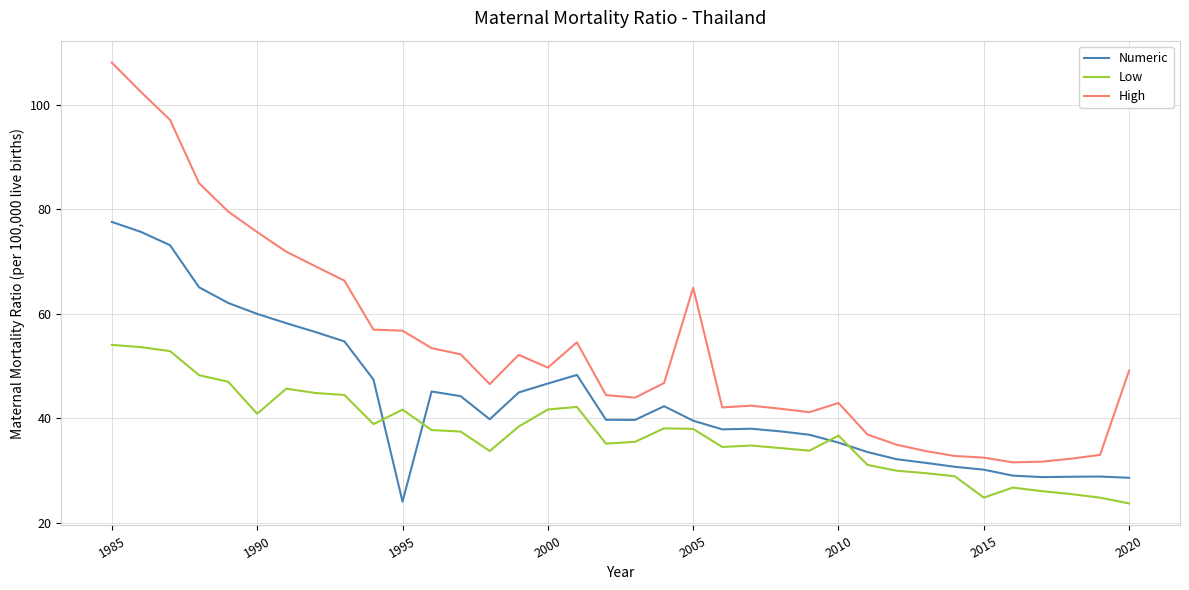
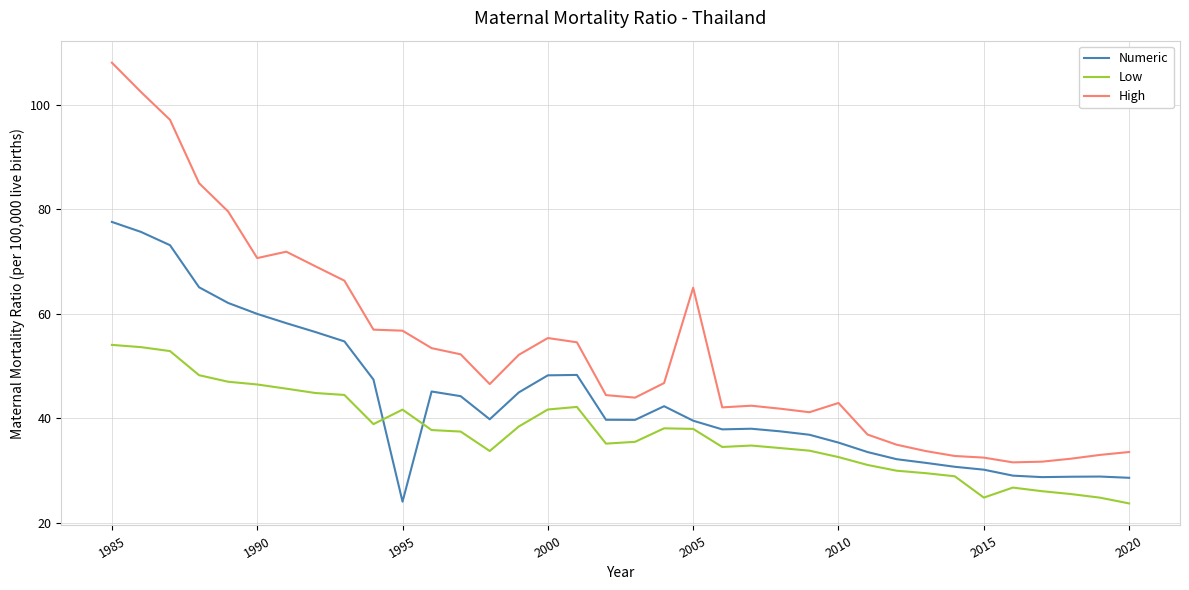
Low, 1990: 41 -> 46
High, 1990: 76 -> 71
Numeric, 2000: 47 -> 48
High, 2000: 50 -> 55
Low, 2010: 37 -> 33
High, 2020: 49 -> 34
